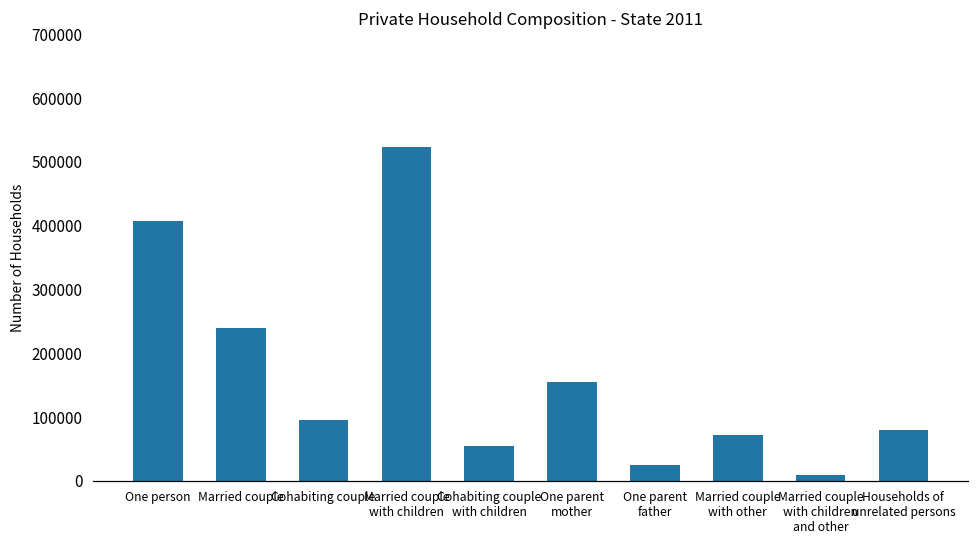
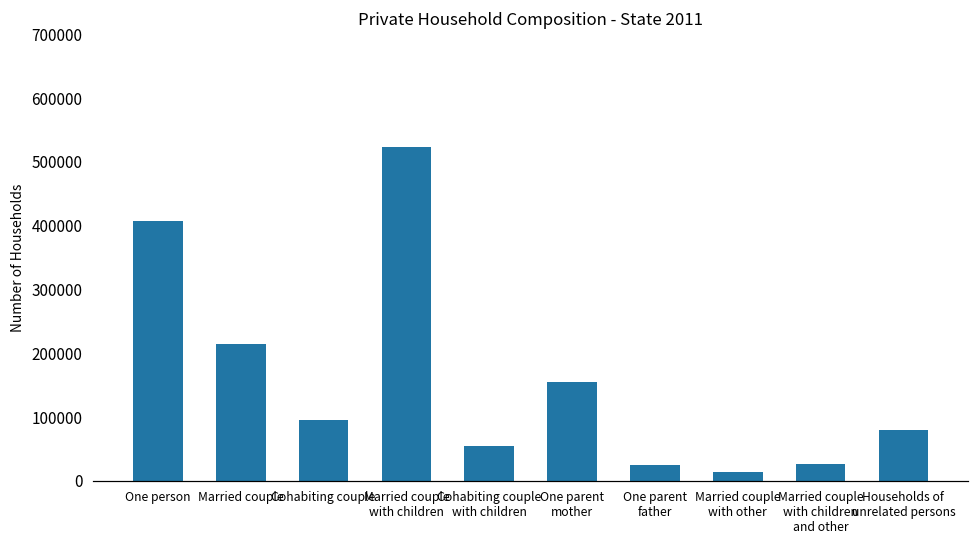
Married couple: 240000 -> 220000
Married couple with other: 70000 -> 10000
Married couple with children and other: 10000 -> 30000
